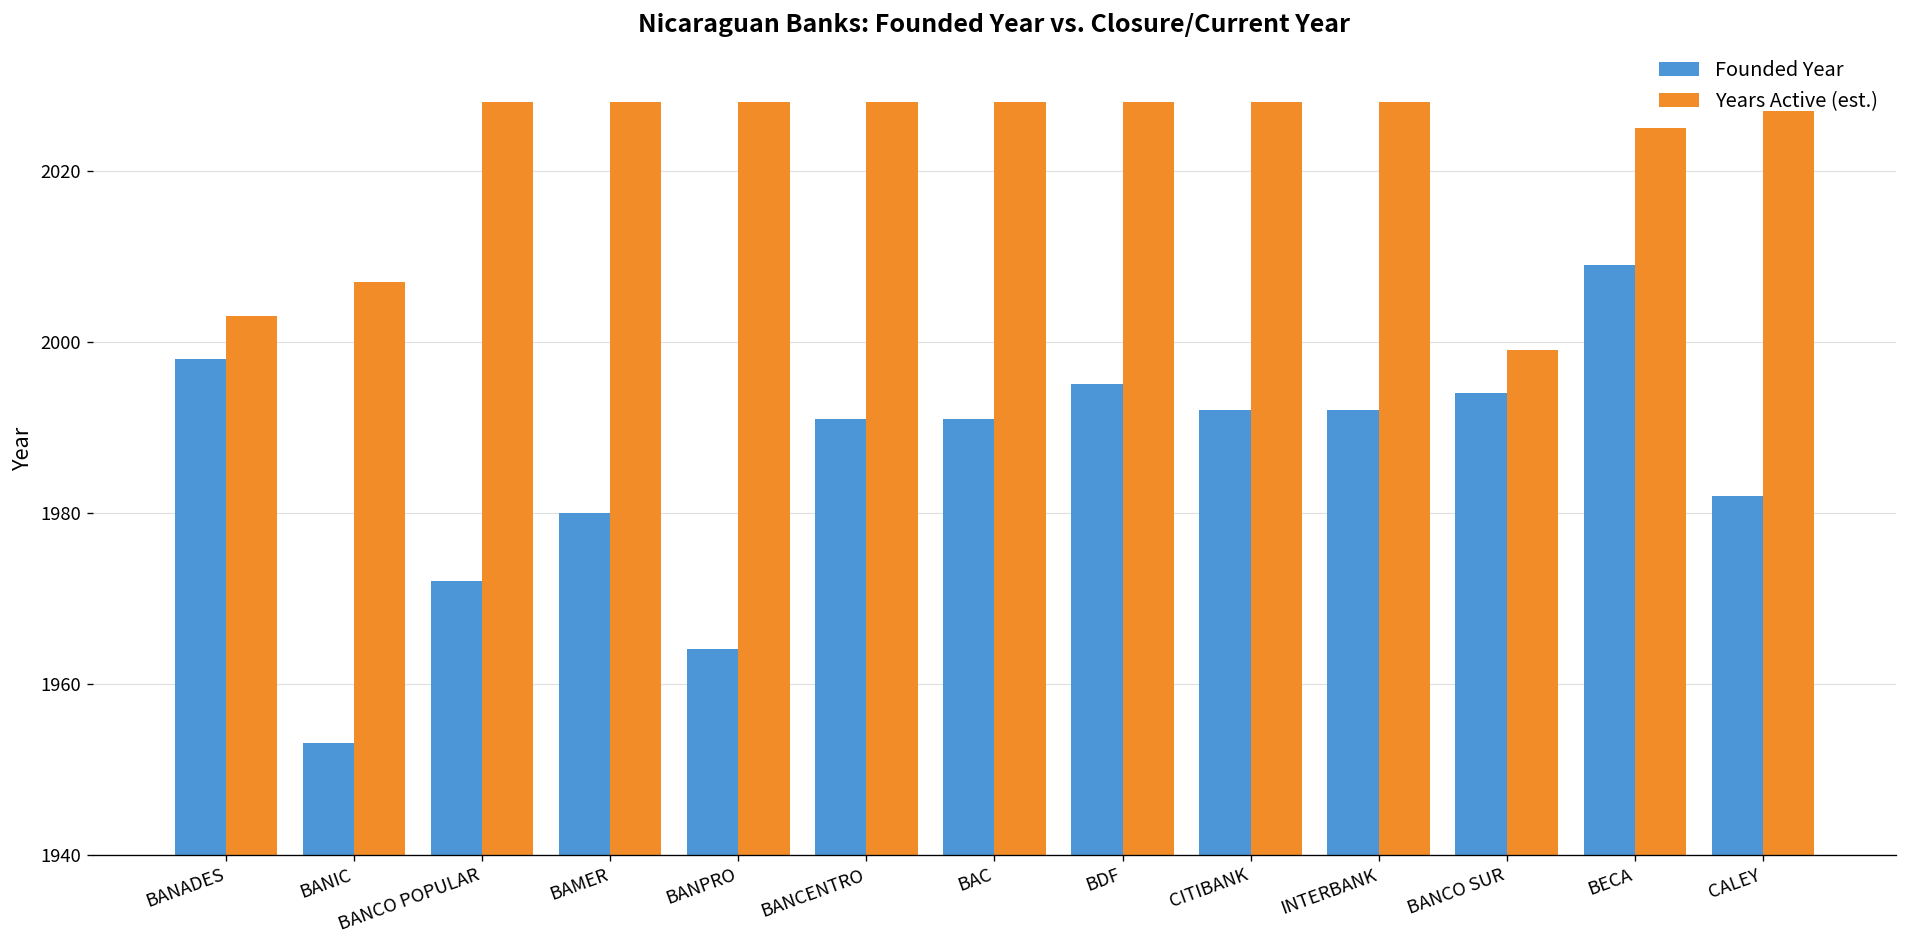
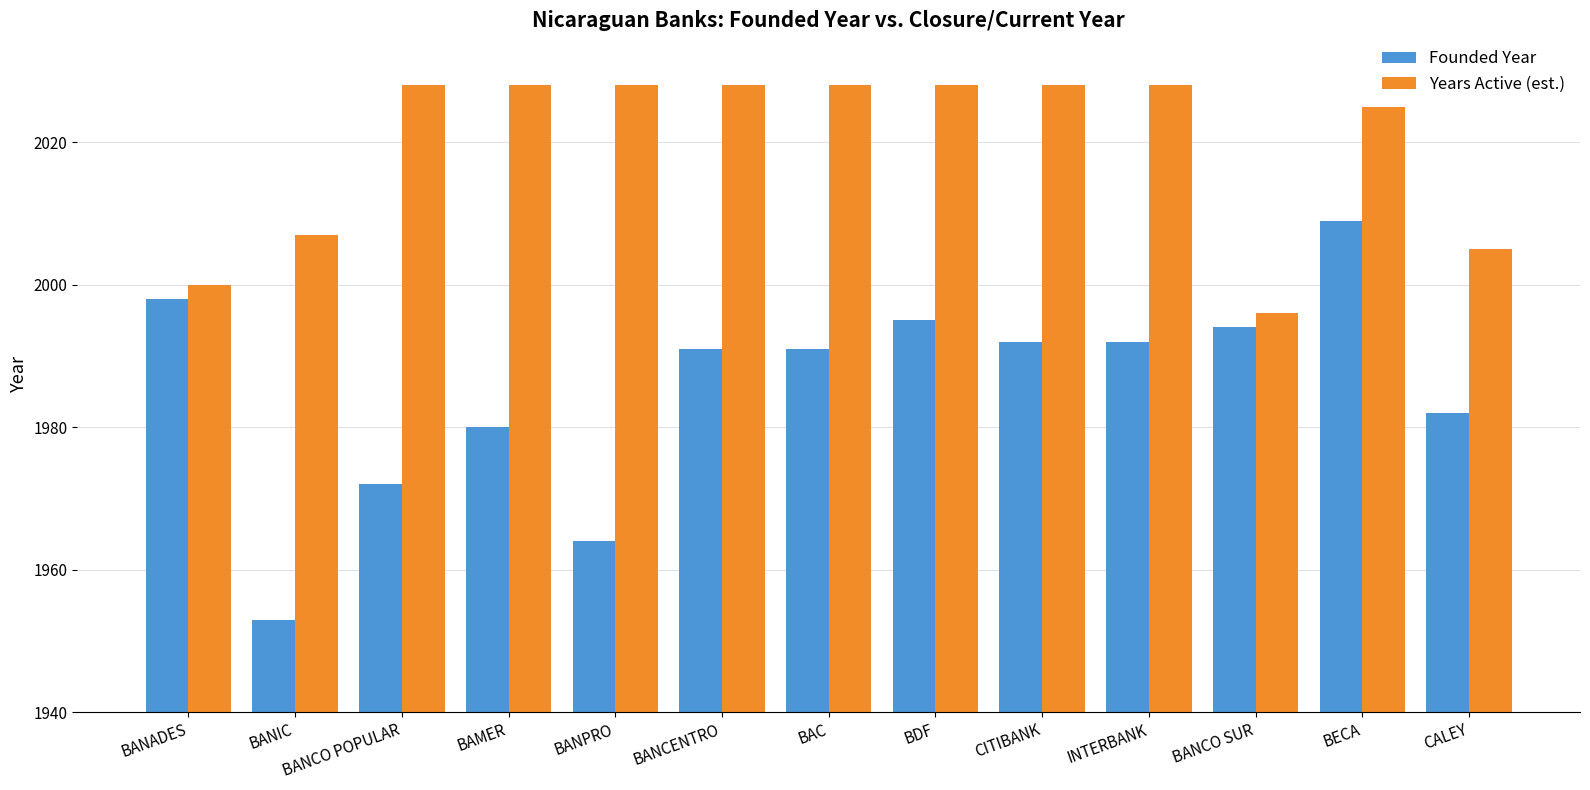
Years Active (est.), BANADES: 2003 -> 2000
Years Active (est.), BANCO SUR: 1999 -> 1996
Years Active (est.), CALEY: 2027 -> 2005
